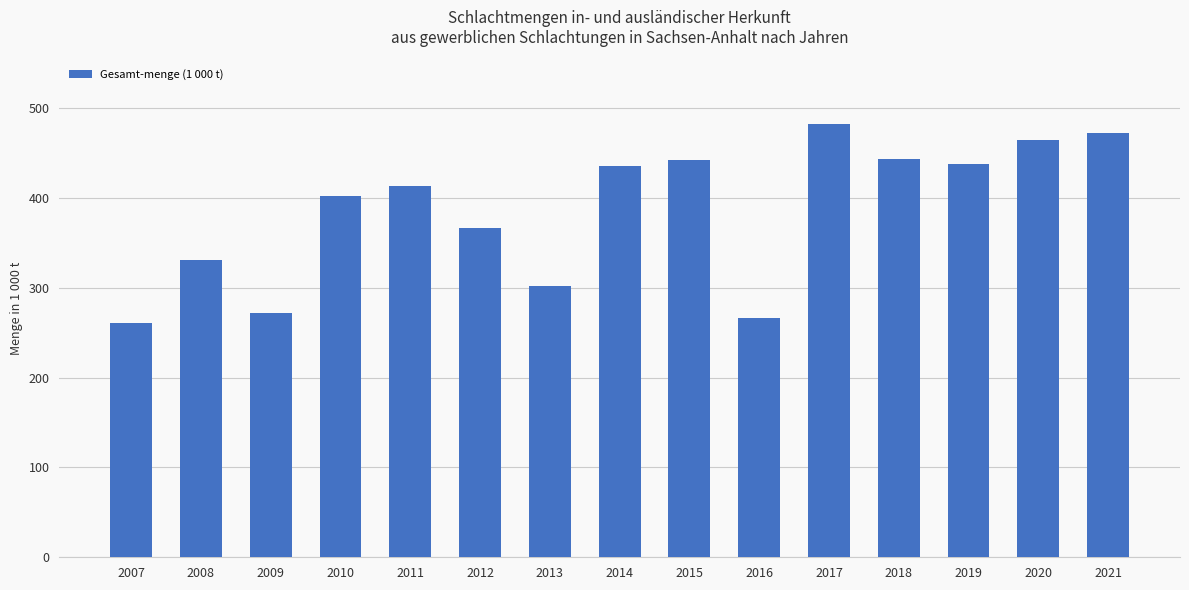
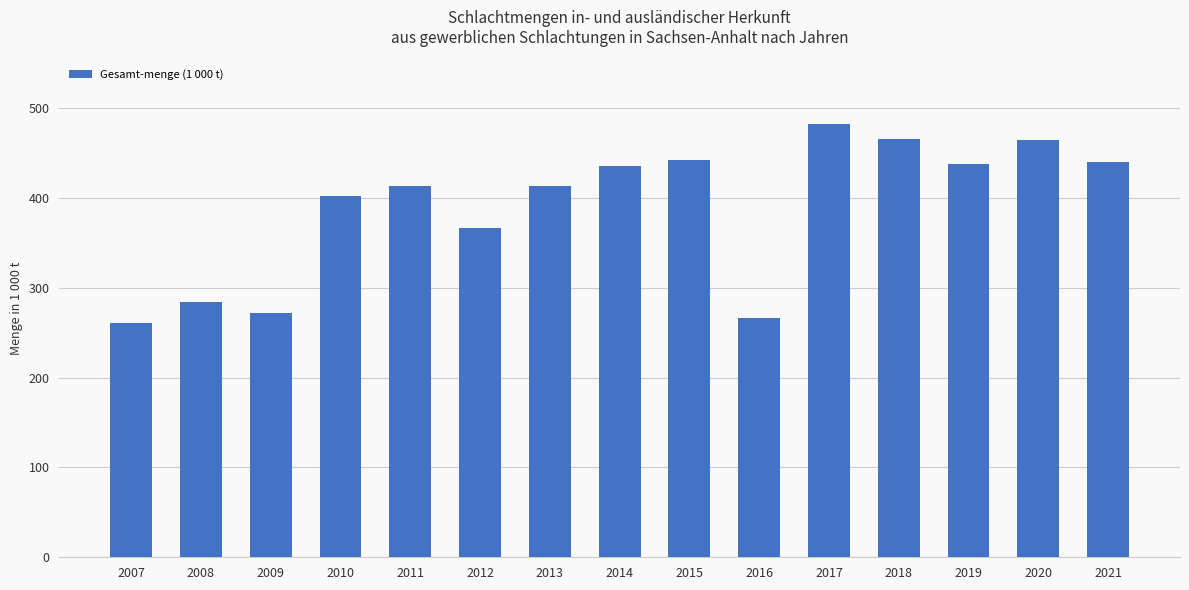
2008: 330 -> 280
2013: 300 -> 410
2018: 440 -> 470
2021: 470 -> 440
